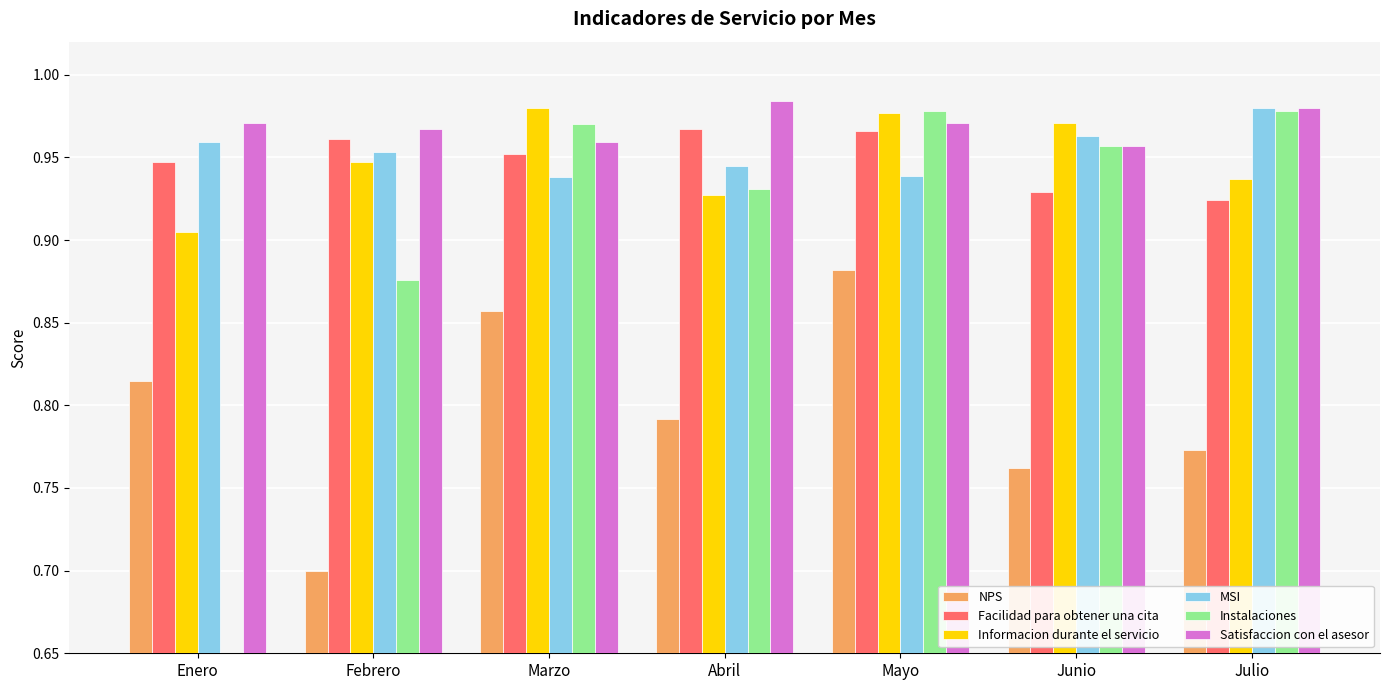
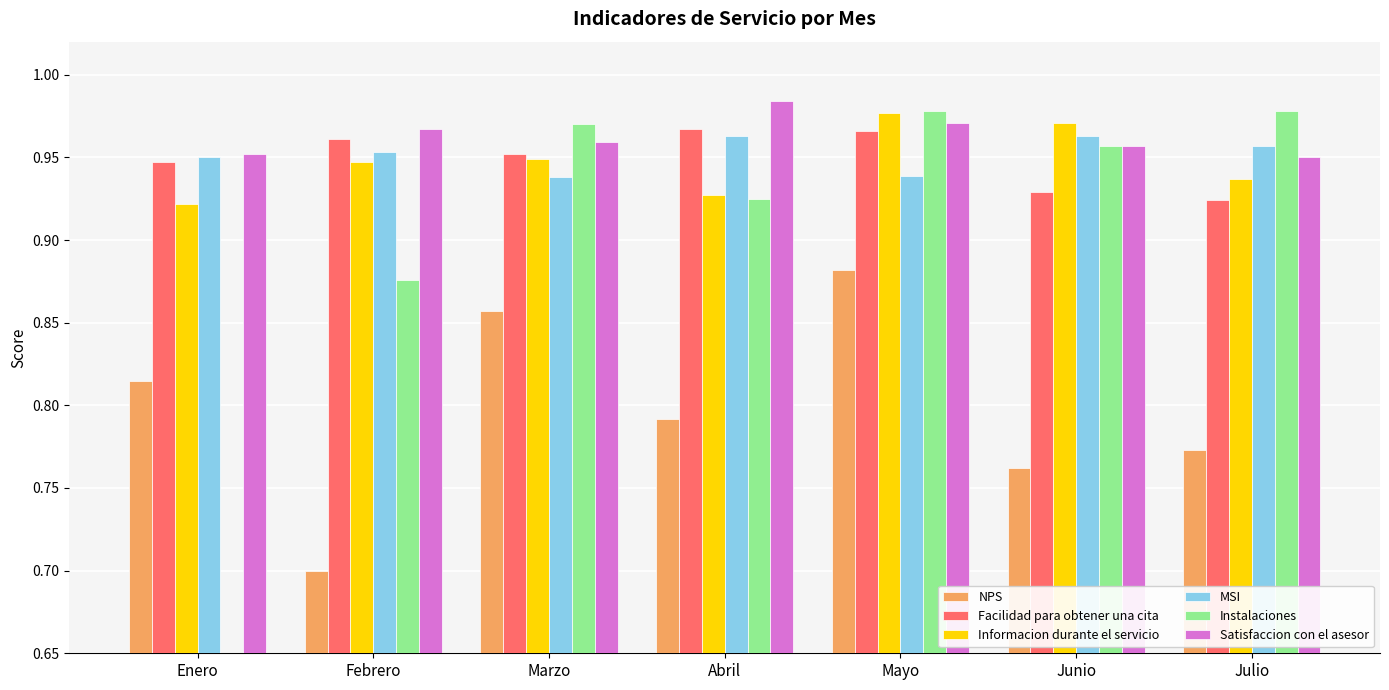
Informacion durante el servicio, Enero: 0.905 -> 0.922
MSI, Enero: 0.959 -> 0.950
Satisfaccion con el asesor, Enero: 0.971 -> 0.952
Informacion durante el servicio, Marzo: 0.980 -> 0.949
MSI, Abril: 0.945 -> 0.963
Instalaciones, Abril: 0.931 -> 0.925
MSI, Julio: 0.980 -> 0.957
Satisfaccion con el asesor, Julio: 0.98 -> 0.95
